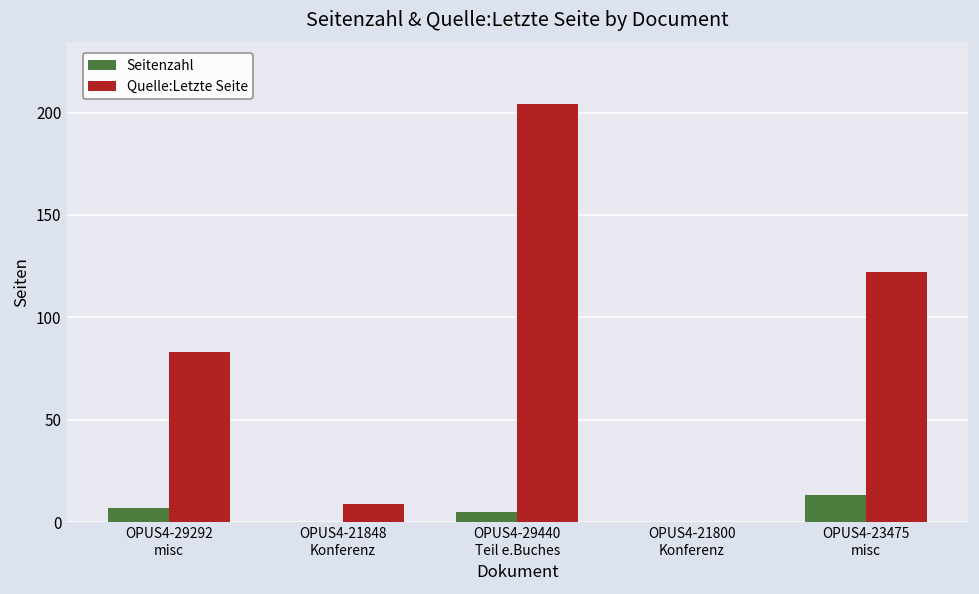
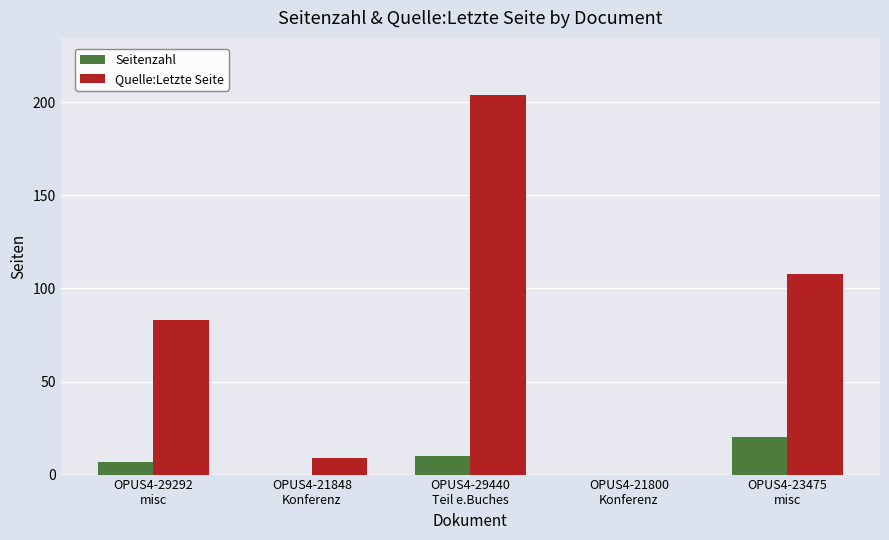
Seitenzahl, OPUS4-29440 Teil e.Buches: 5 -> 10
Seitenzahl, OPUS4-23475 misc: 13 -> 20
Quelle:Letzte Seite, OPUS4-23475 misc: 122 -> 108
